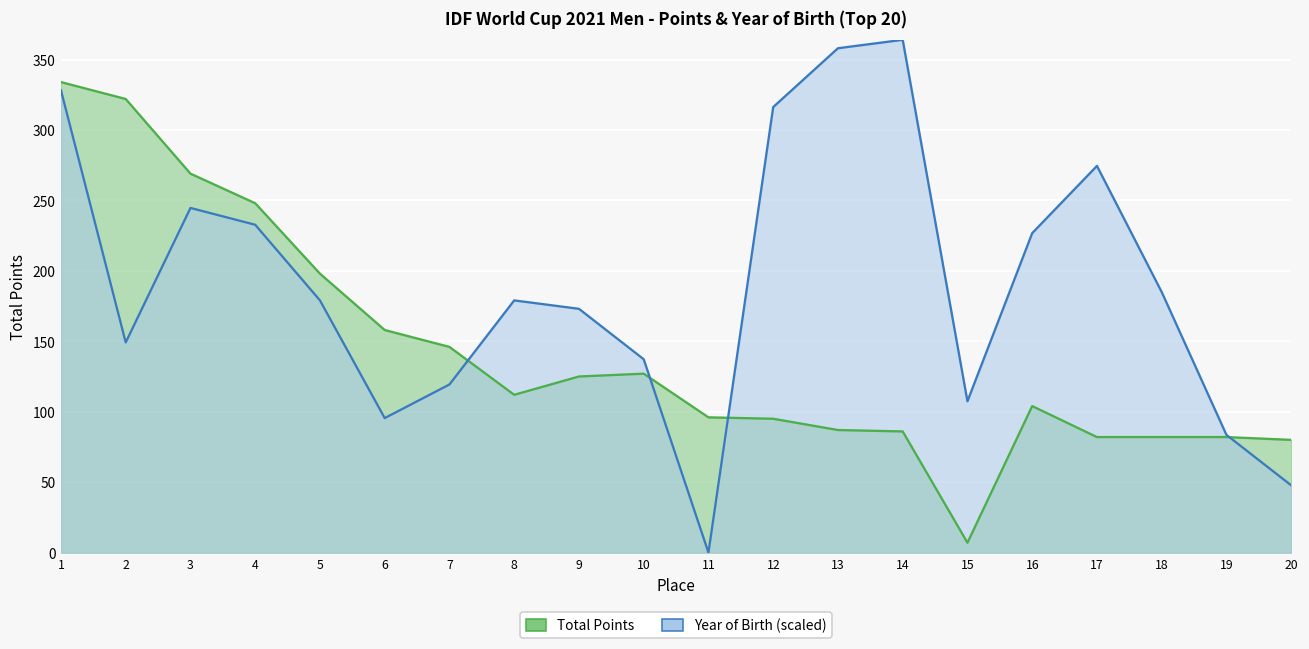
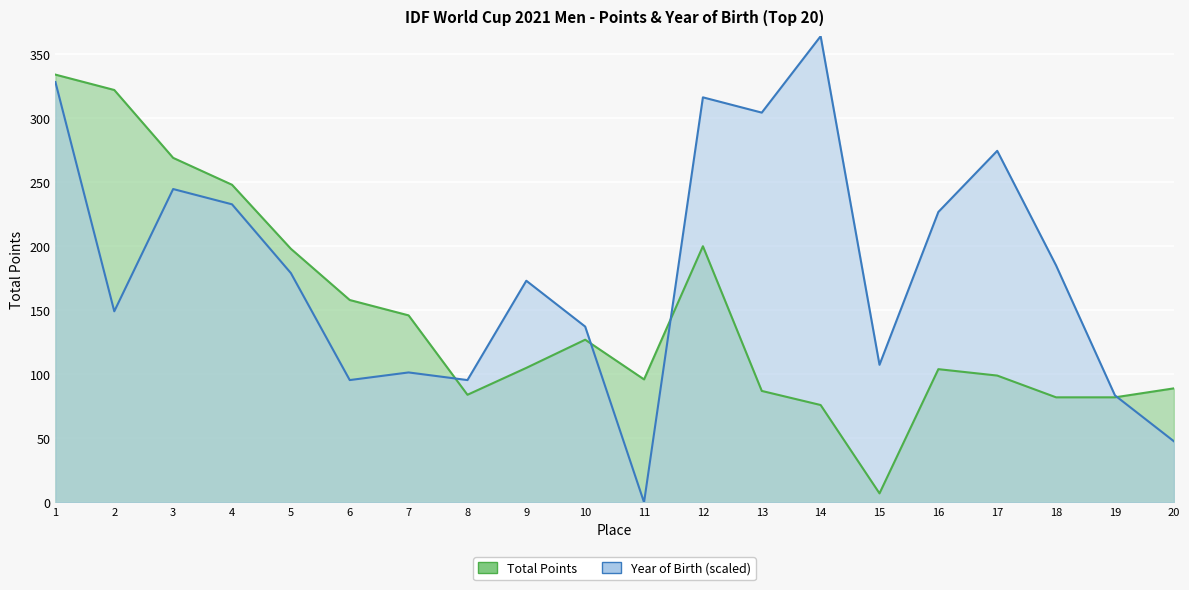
Year of Birth (scaled), 7: 119 -> 101
Total Points, 8: 112 -> 84
Year of Birth (scaled), 8: 179 -> 95
Total Points, 9: 125 -> 105
Total Points, 12: 95 -> 200
Year of Birth (scaled), 13: 358 -> 304
Total Points, 14: 86 -> 76
Total Points, 17: 82 -> 99
Total Points, 20: 80 -> 89
